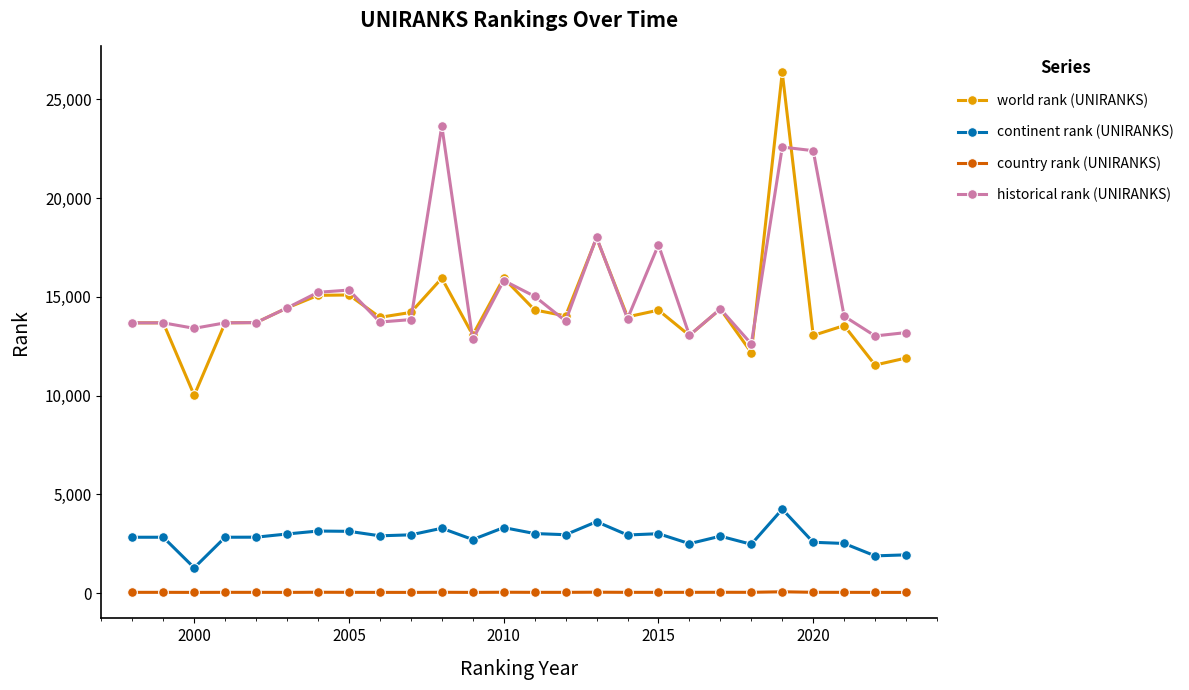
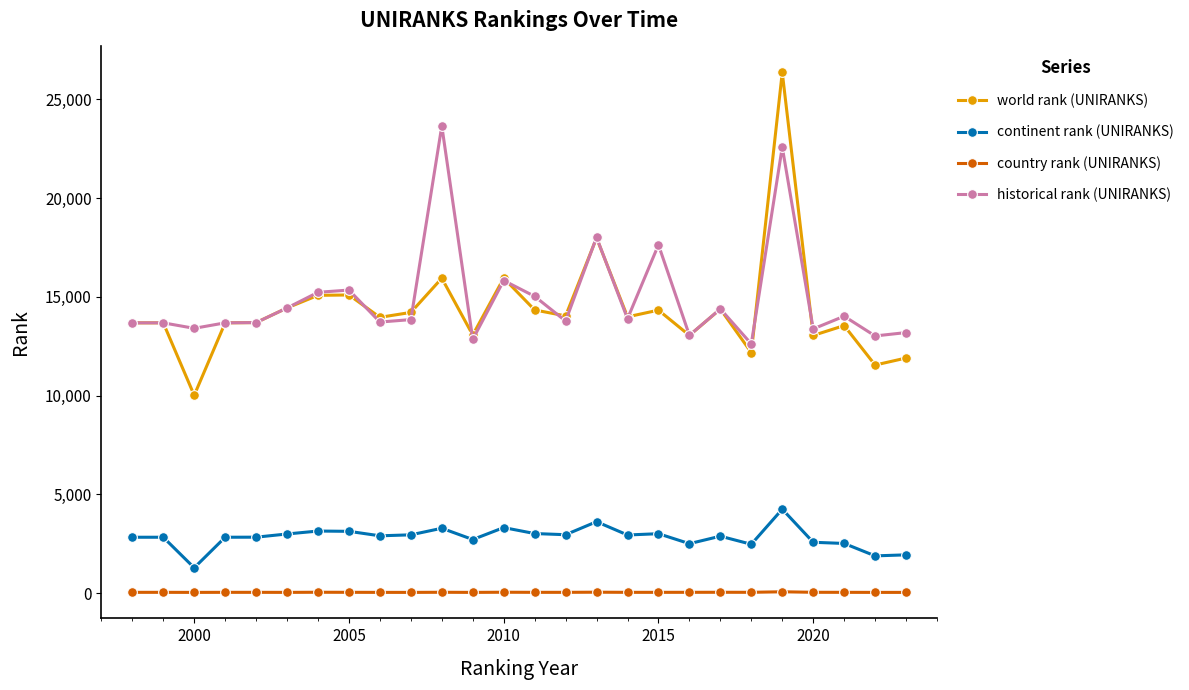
historical rank (UNIRANKS), 2020: 22,400 -> 13,400
